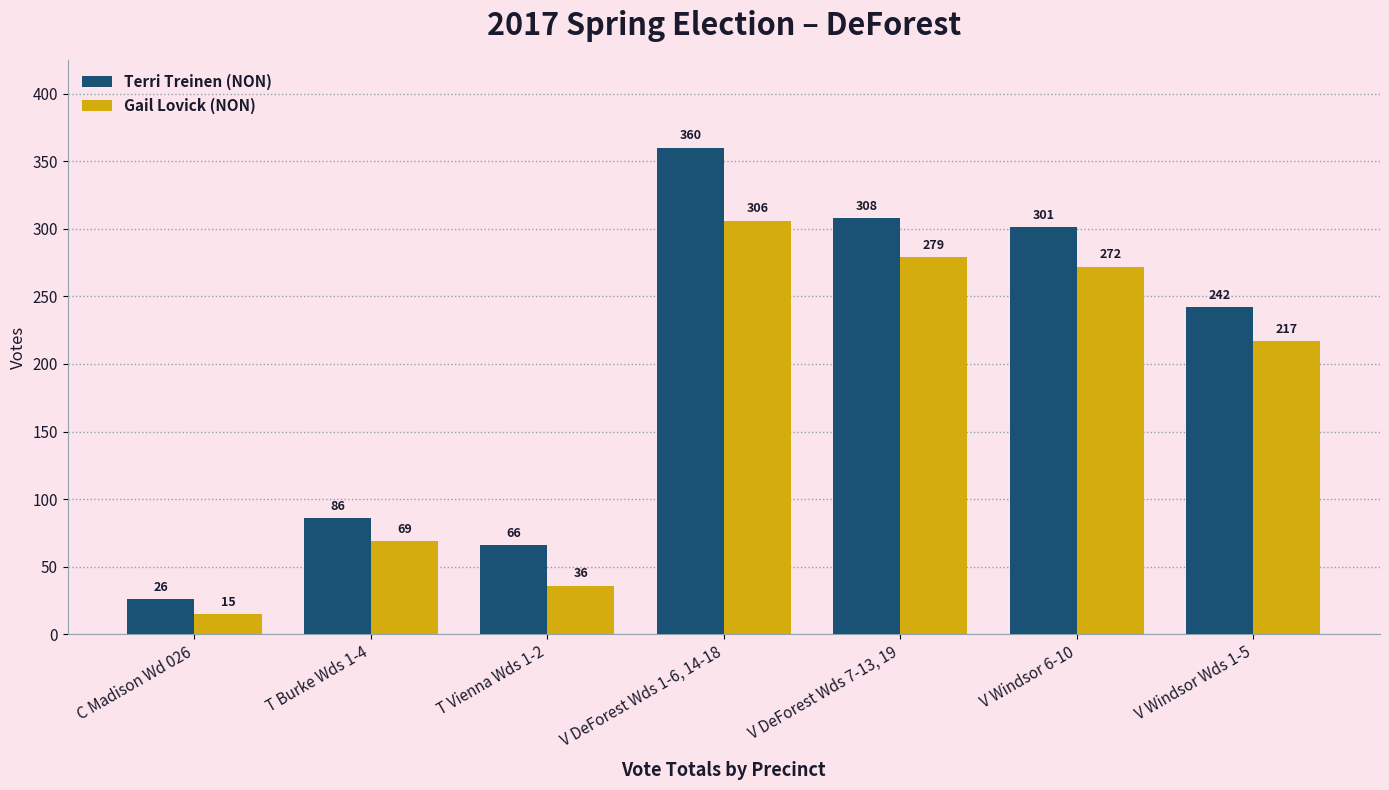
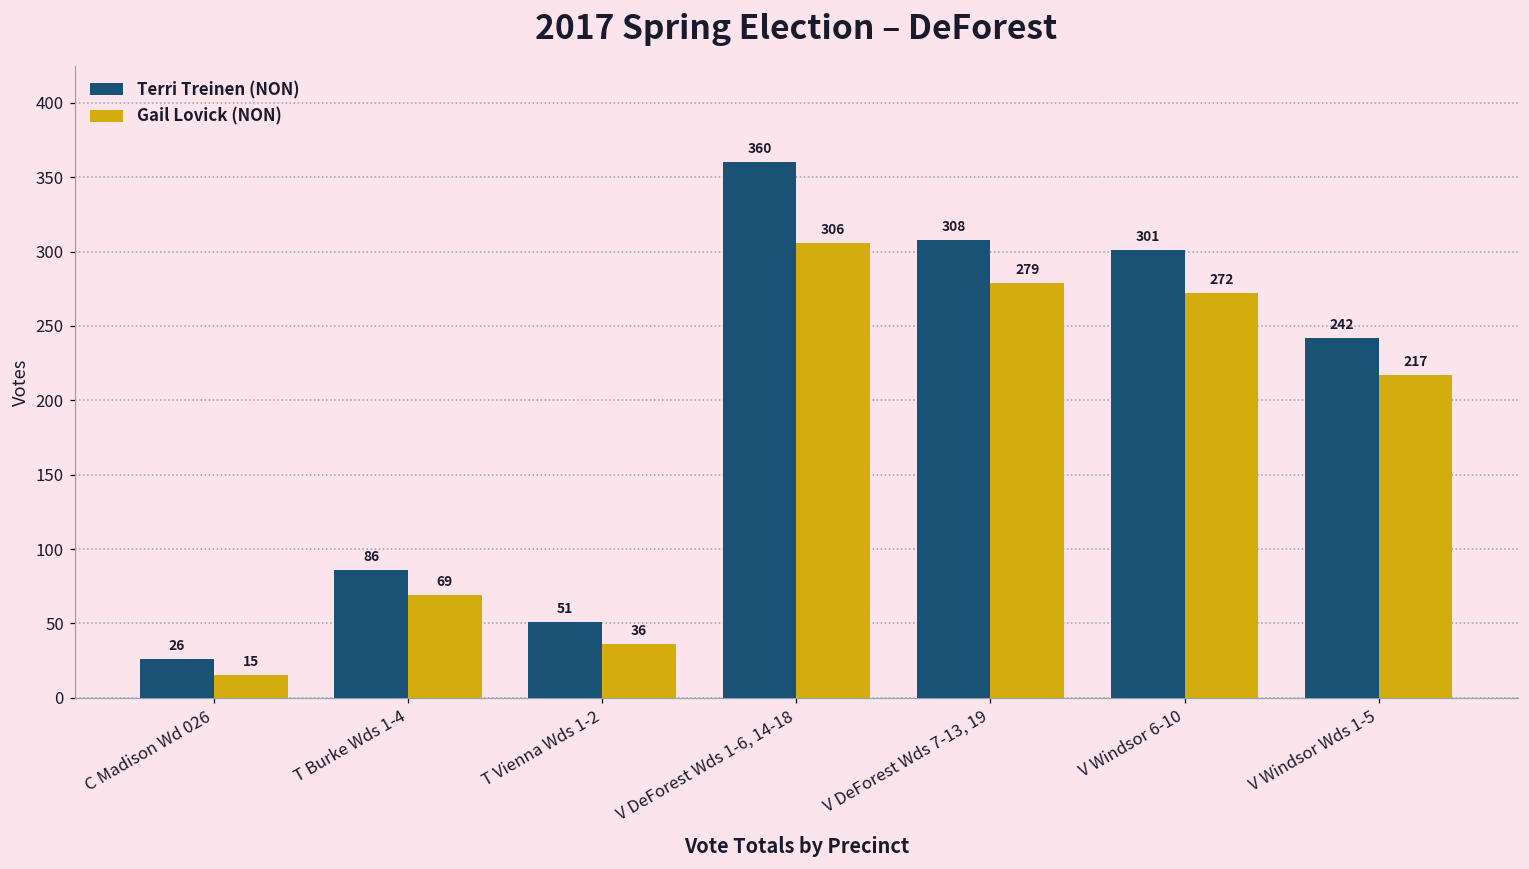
Terri Treinen (NON), T Vienna Wds 1-2: 66 -> 51
